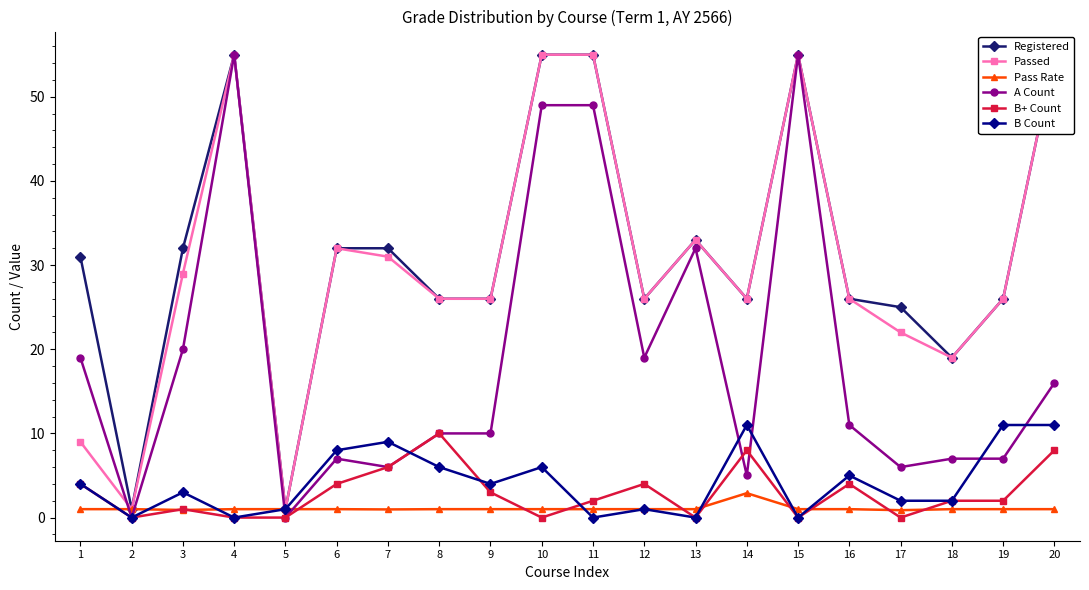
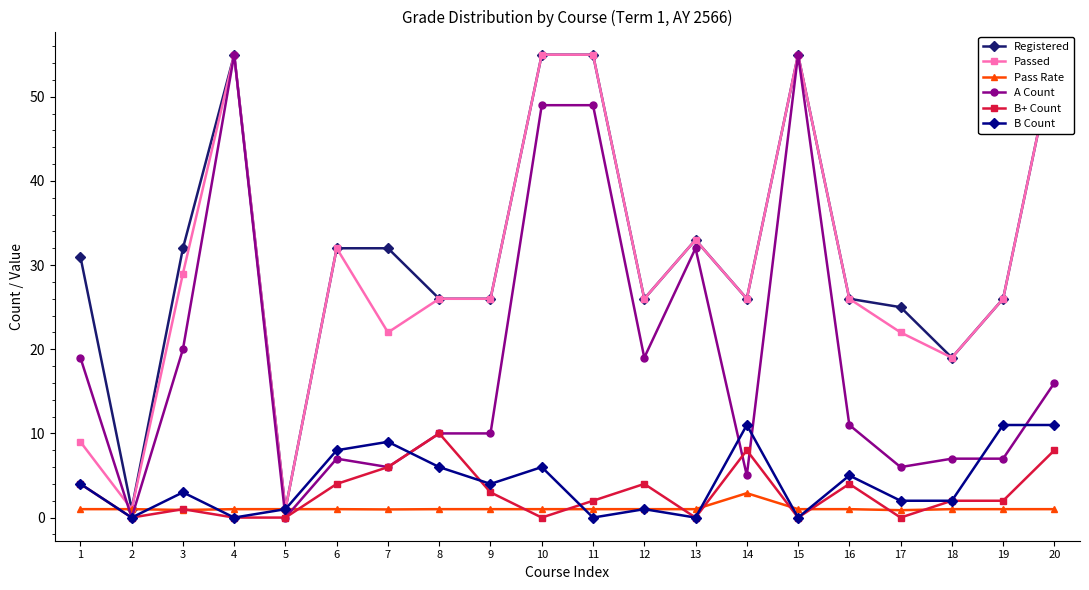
Passed, 7: 31 -> 22
